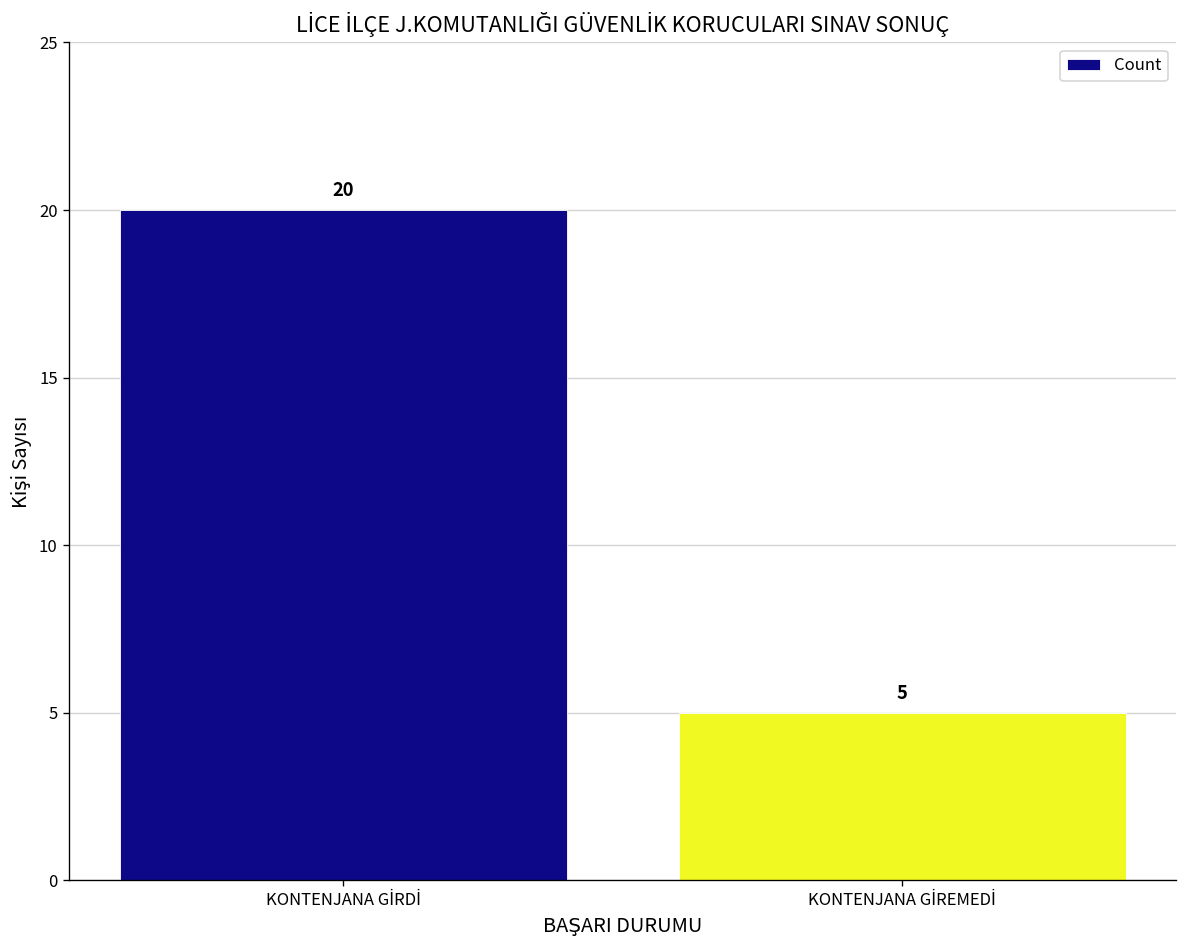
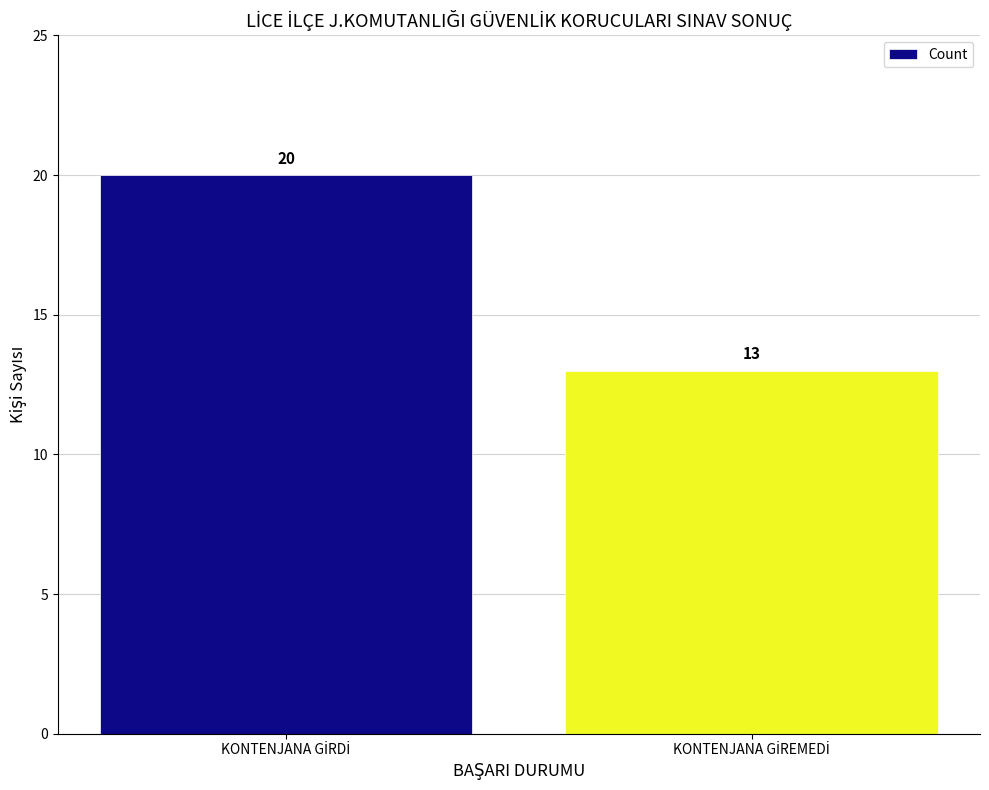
KONTENJANA GİREMEDİ: 5 -> 13
